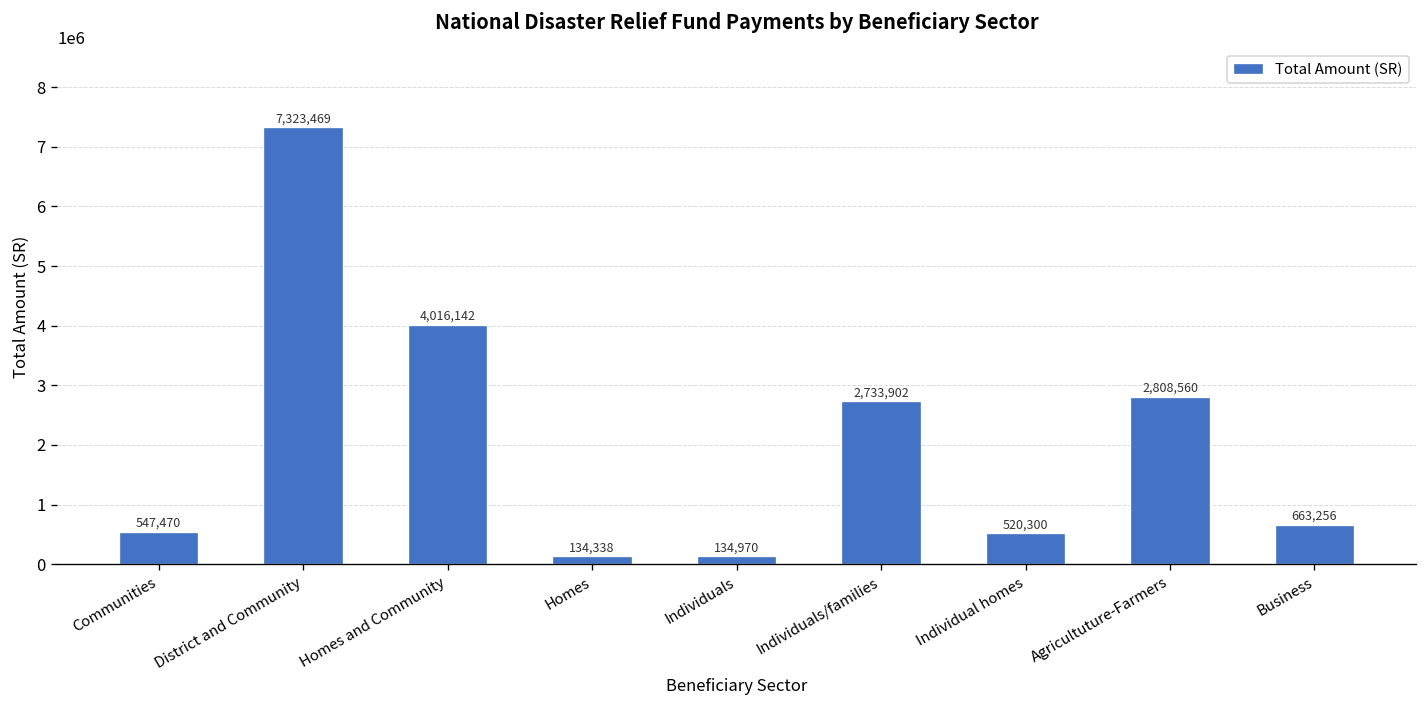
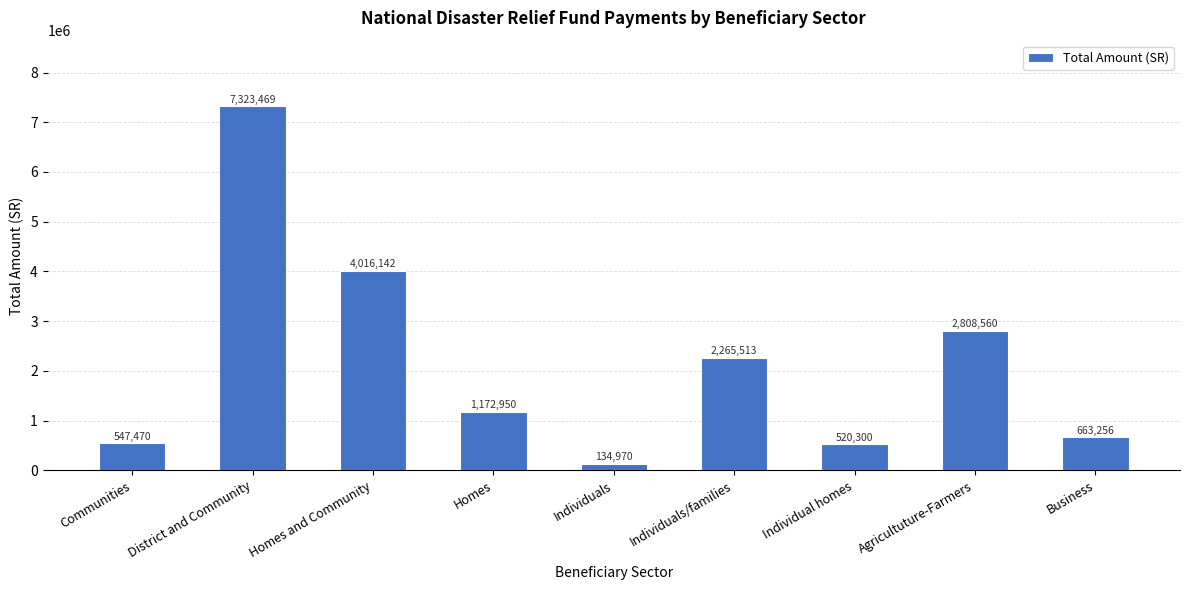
Homes: 134,338 -> 1,172,950
Individuals/families: 2,733,902 -> 2,265,513
